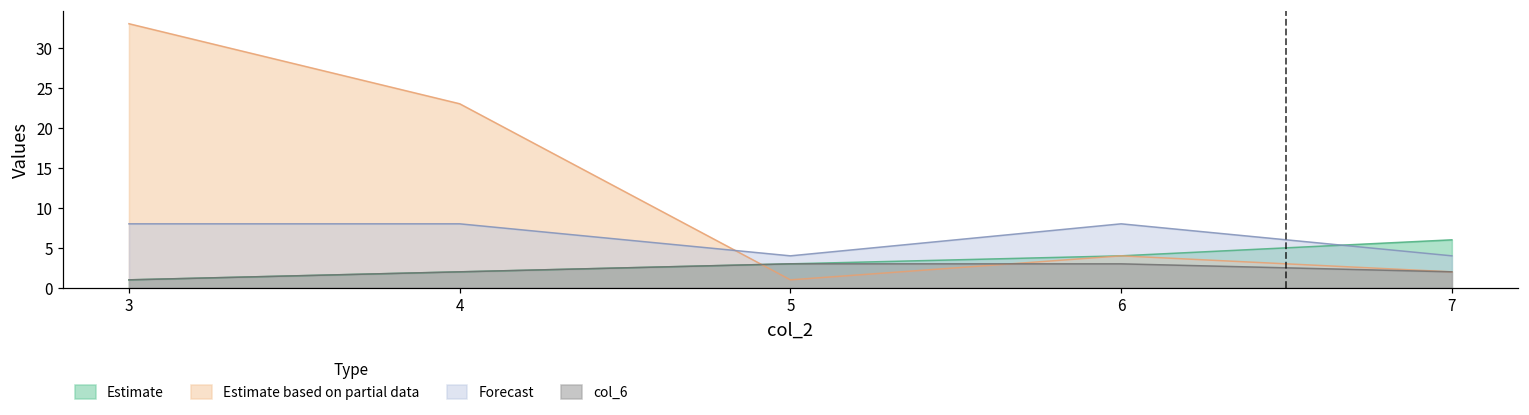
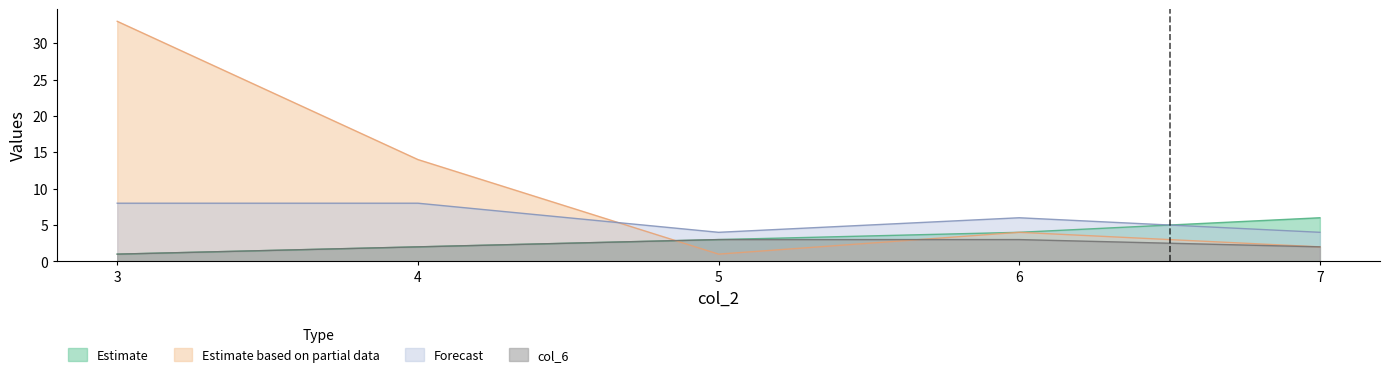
Estimate based on partial data, 4: 23 -> 14
Forecast, 6: 8 -> 6
